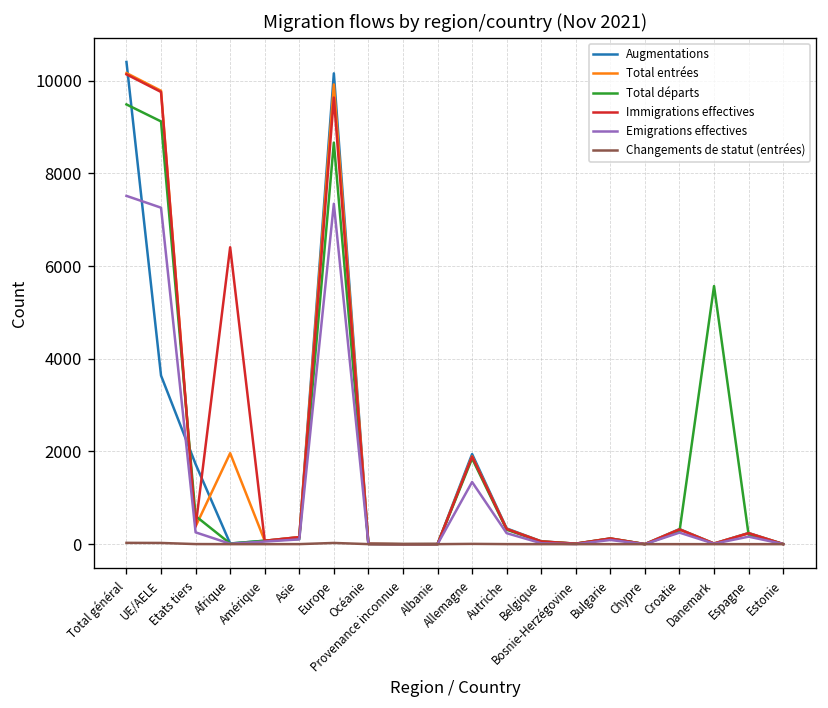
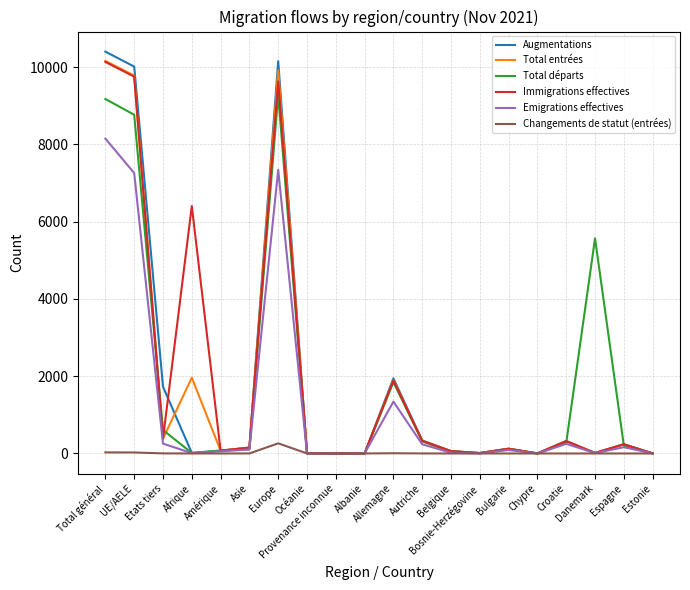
Total départs, Total général: 9500 -> 9200
Emigrations effectives, Total général: 7500 -> 8200
Augmentations, UE/AELE: 3600 -> 10000
Total départs, UE/AELE: 9100 -> 8800
Total départs, Europe: 8700 -> 9300
Changements de statut (entrées), Europe: 0 -> 300
